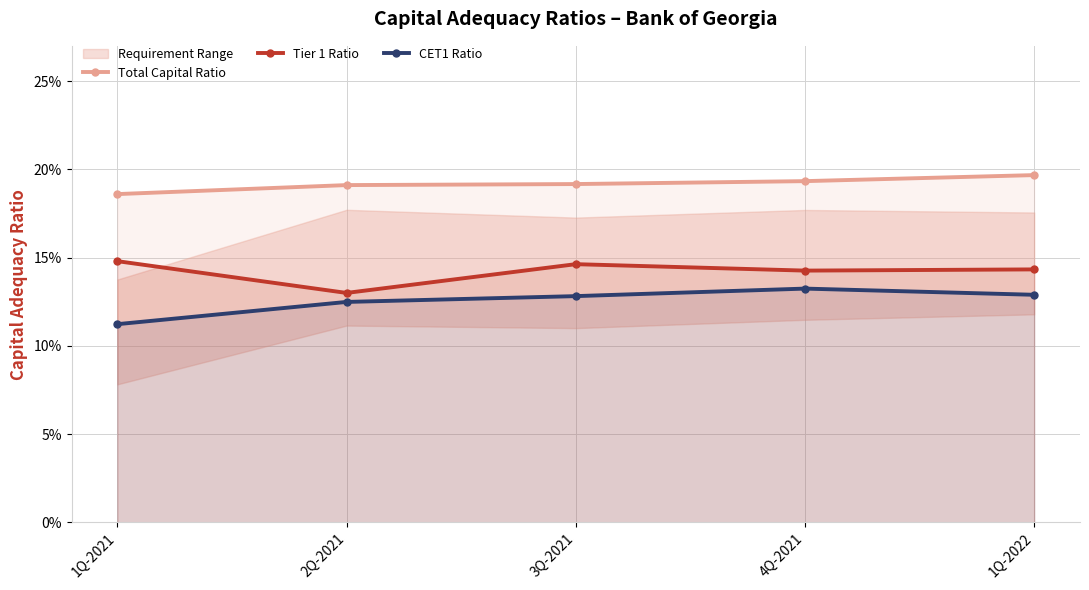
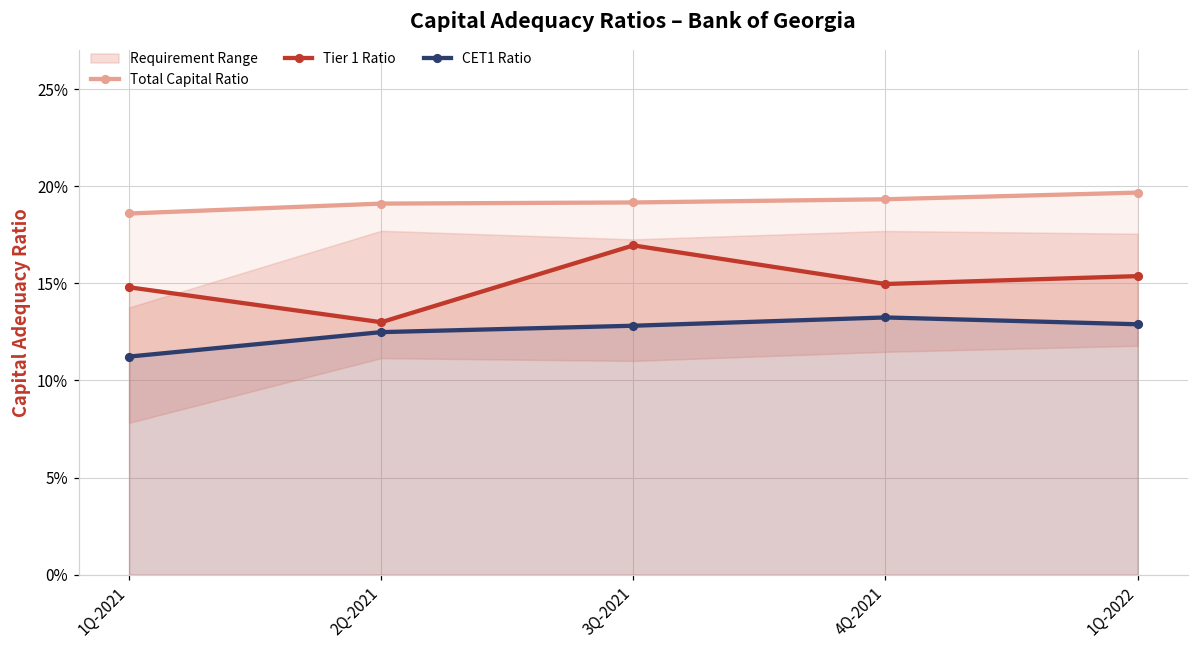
Tier 1 Ratio, 3Q-2021: 14.6% -> 17.0%
Tier 1 Ratio, 4Q-2021: 14.3% -> 15.0%
Tier 1 Ratio, 1Q-2022: 14.3% -> 15.4%
